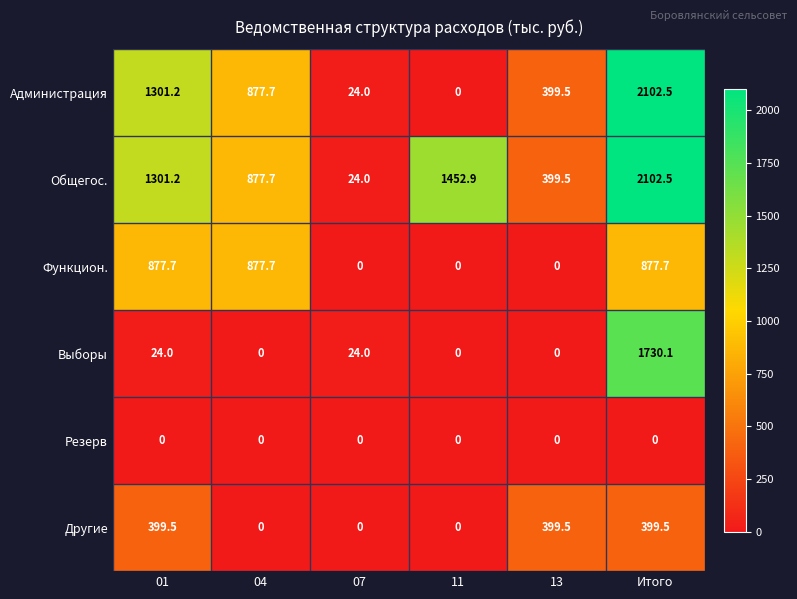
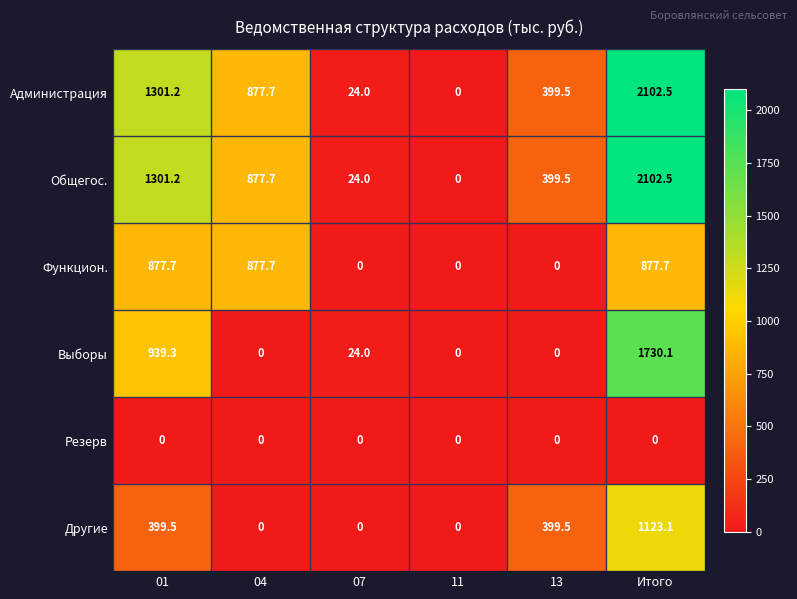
Общегос., 11: 1452.9 -> 0
Выборы, 01: 24.0 -> 939.3
Другие, Итого: 399.5 -> 1123.1
